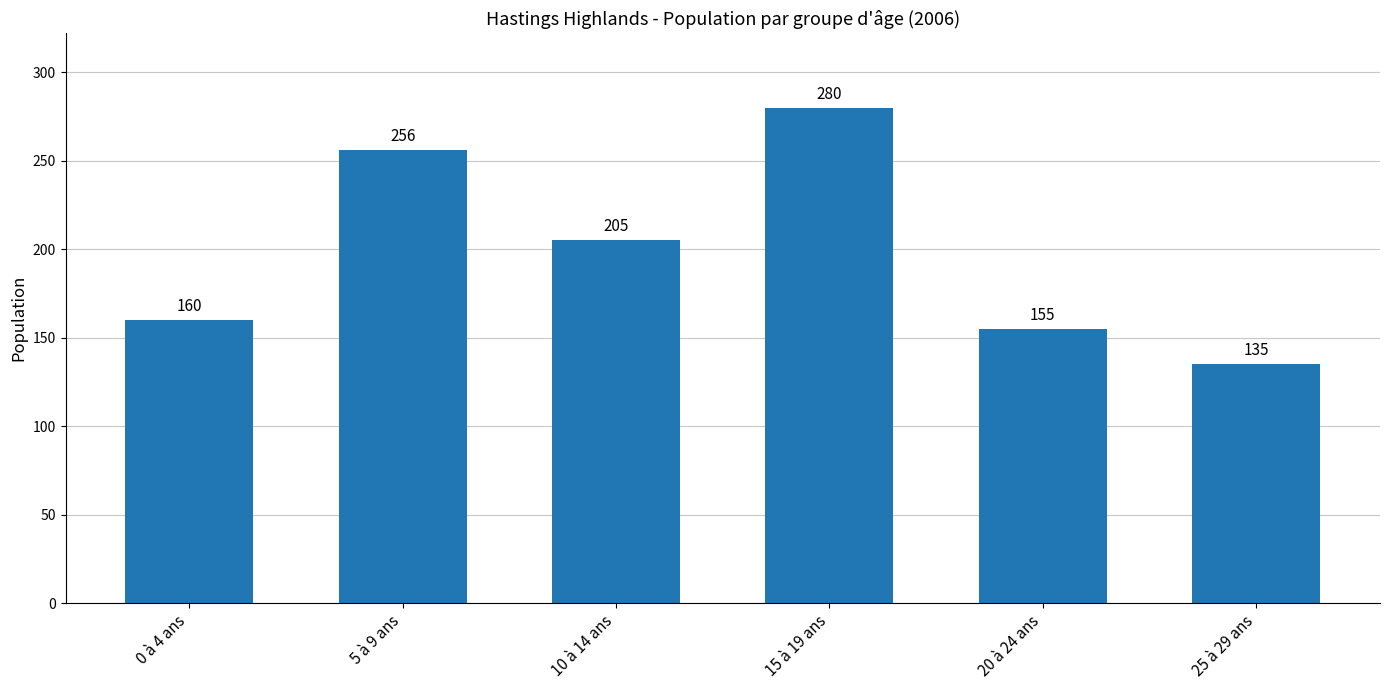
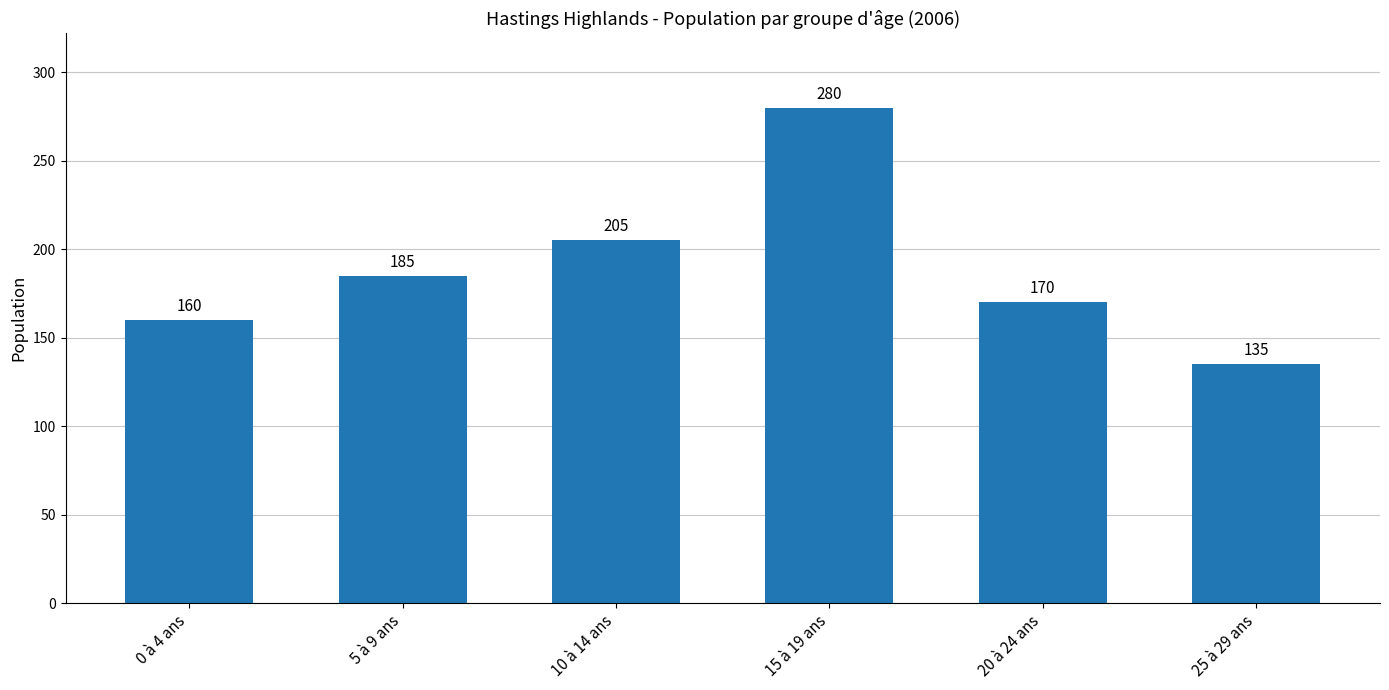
5 à 9 ans: 256 -> 185
20 à 24 ans: 155 -> 170
